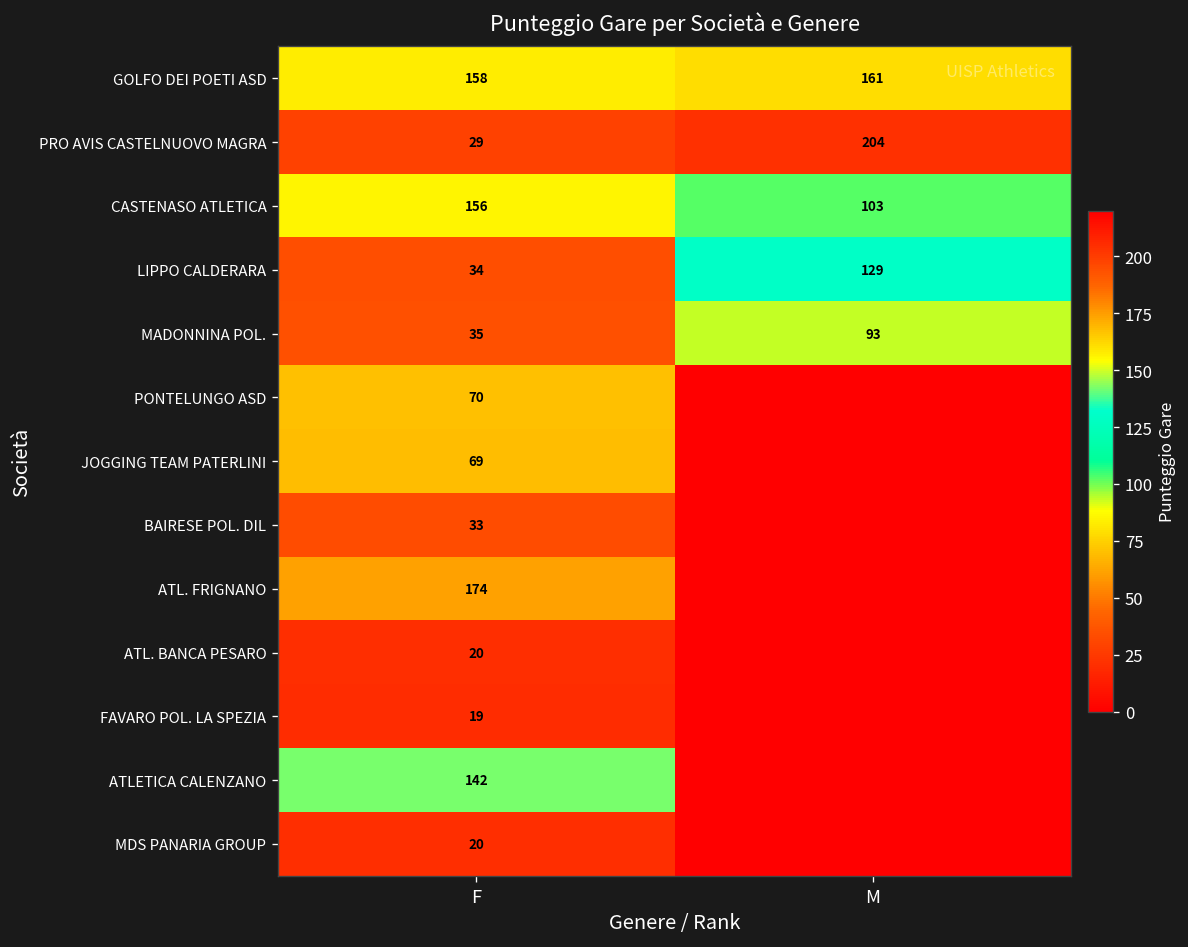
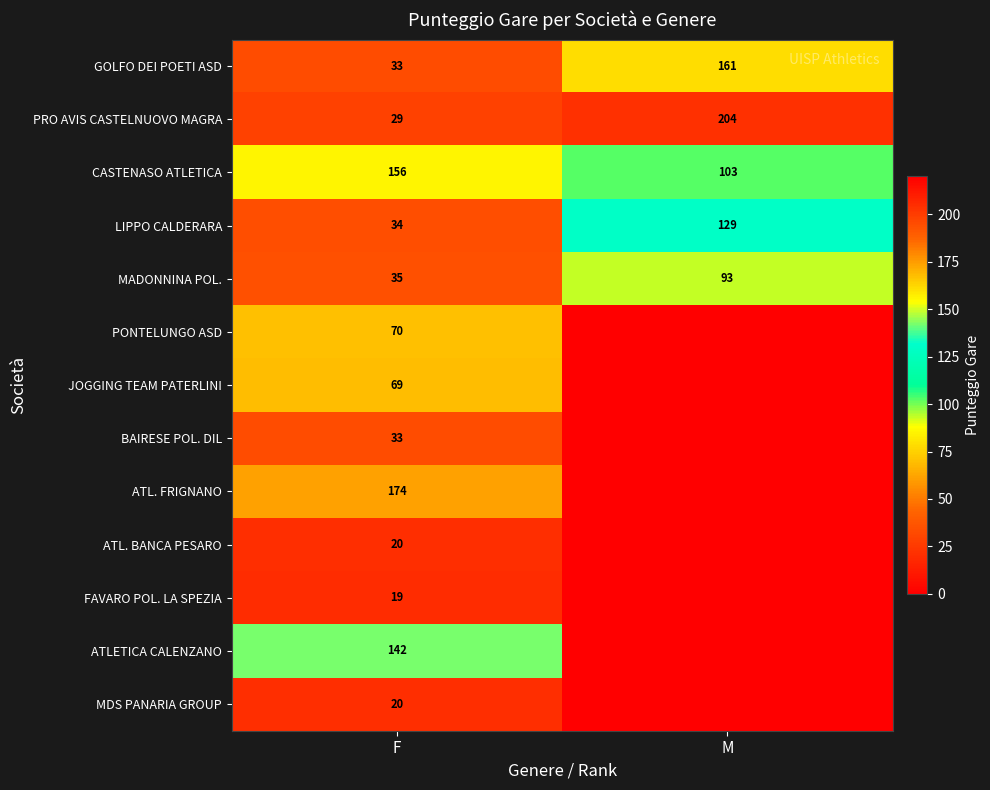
GOLFO DEI POETI ASD, F: 158 -> 33
